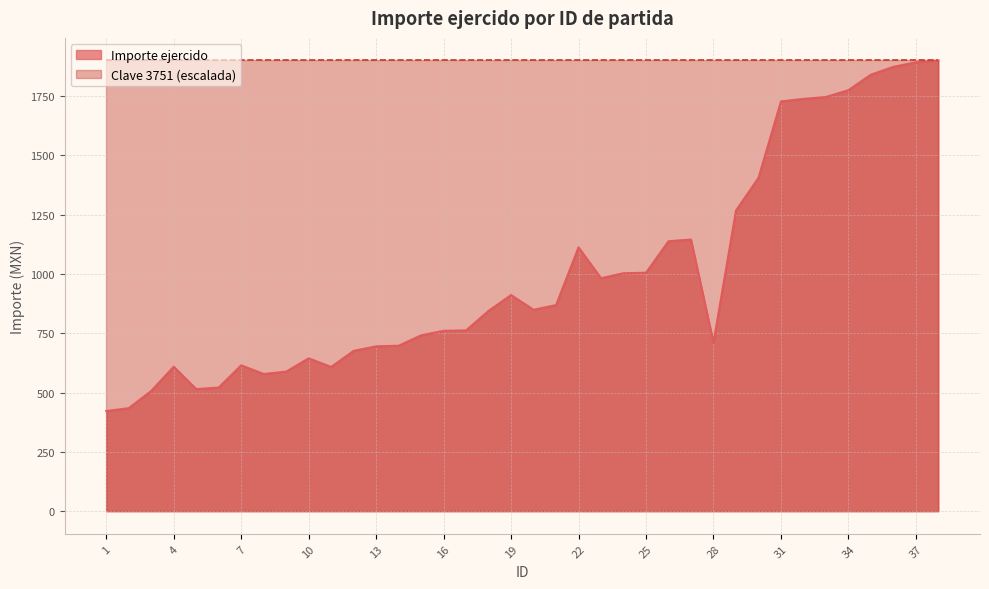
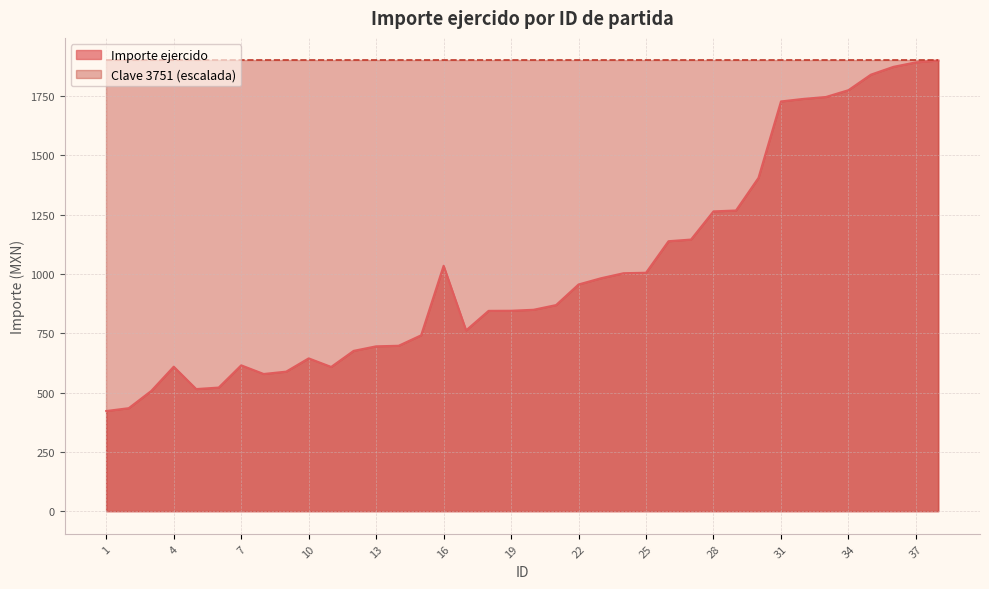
Importe ejercido, 16: 760 -> 1030
Importe ejercido, 19: 910 -> 840
Importe ejercido, 22: 1110 -> 960
Importe ejercido, 28: 710 -> 1260
